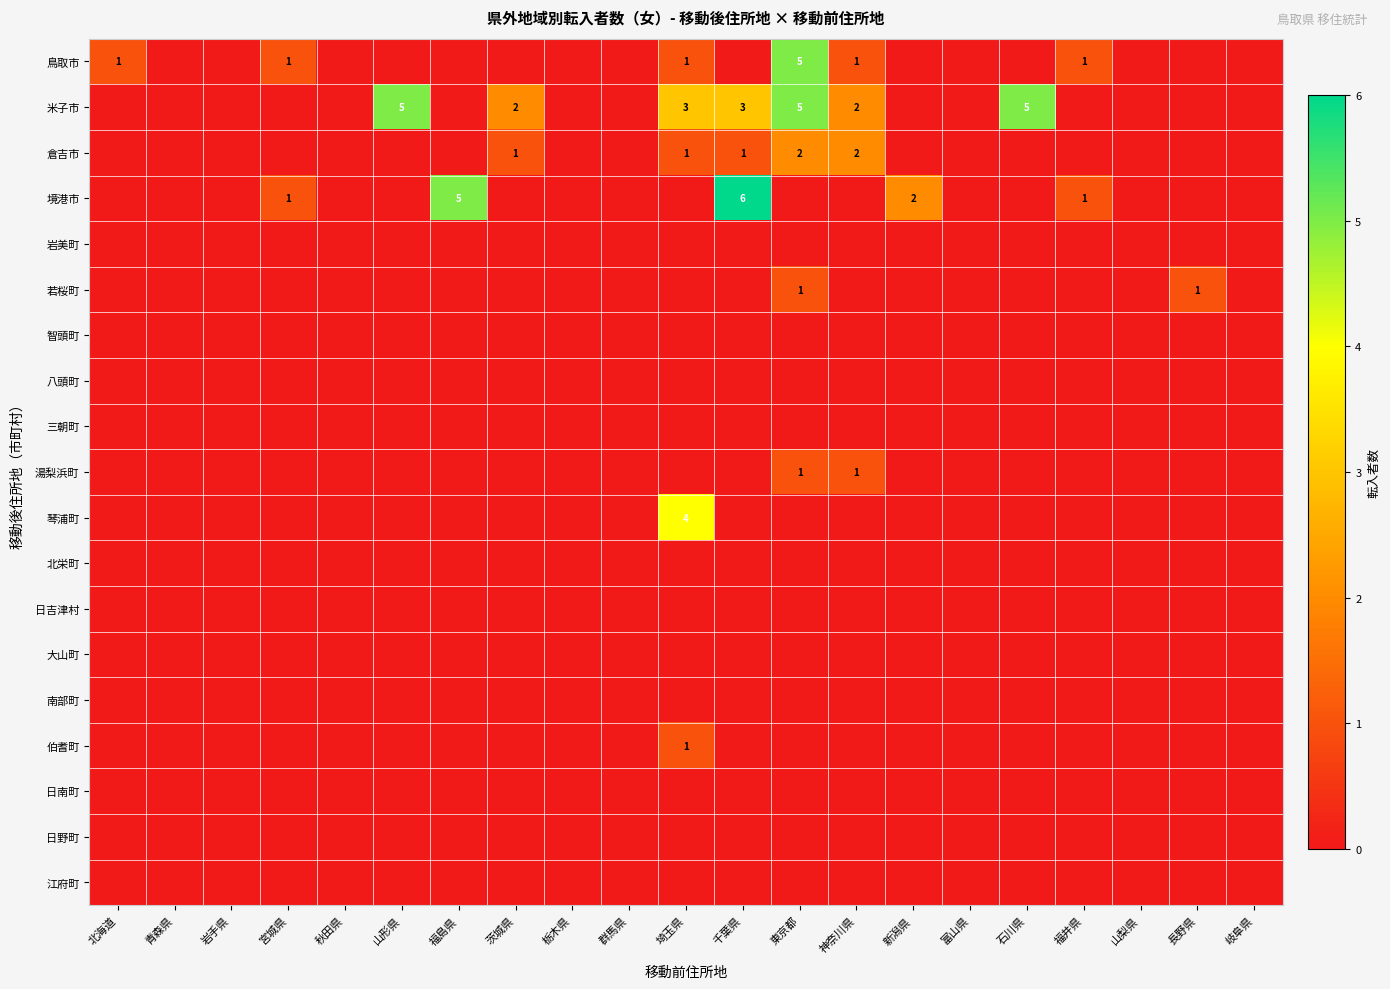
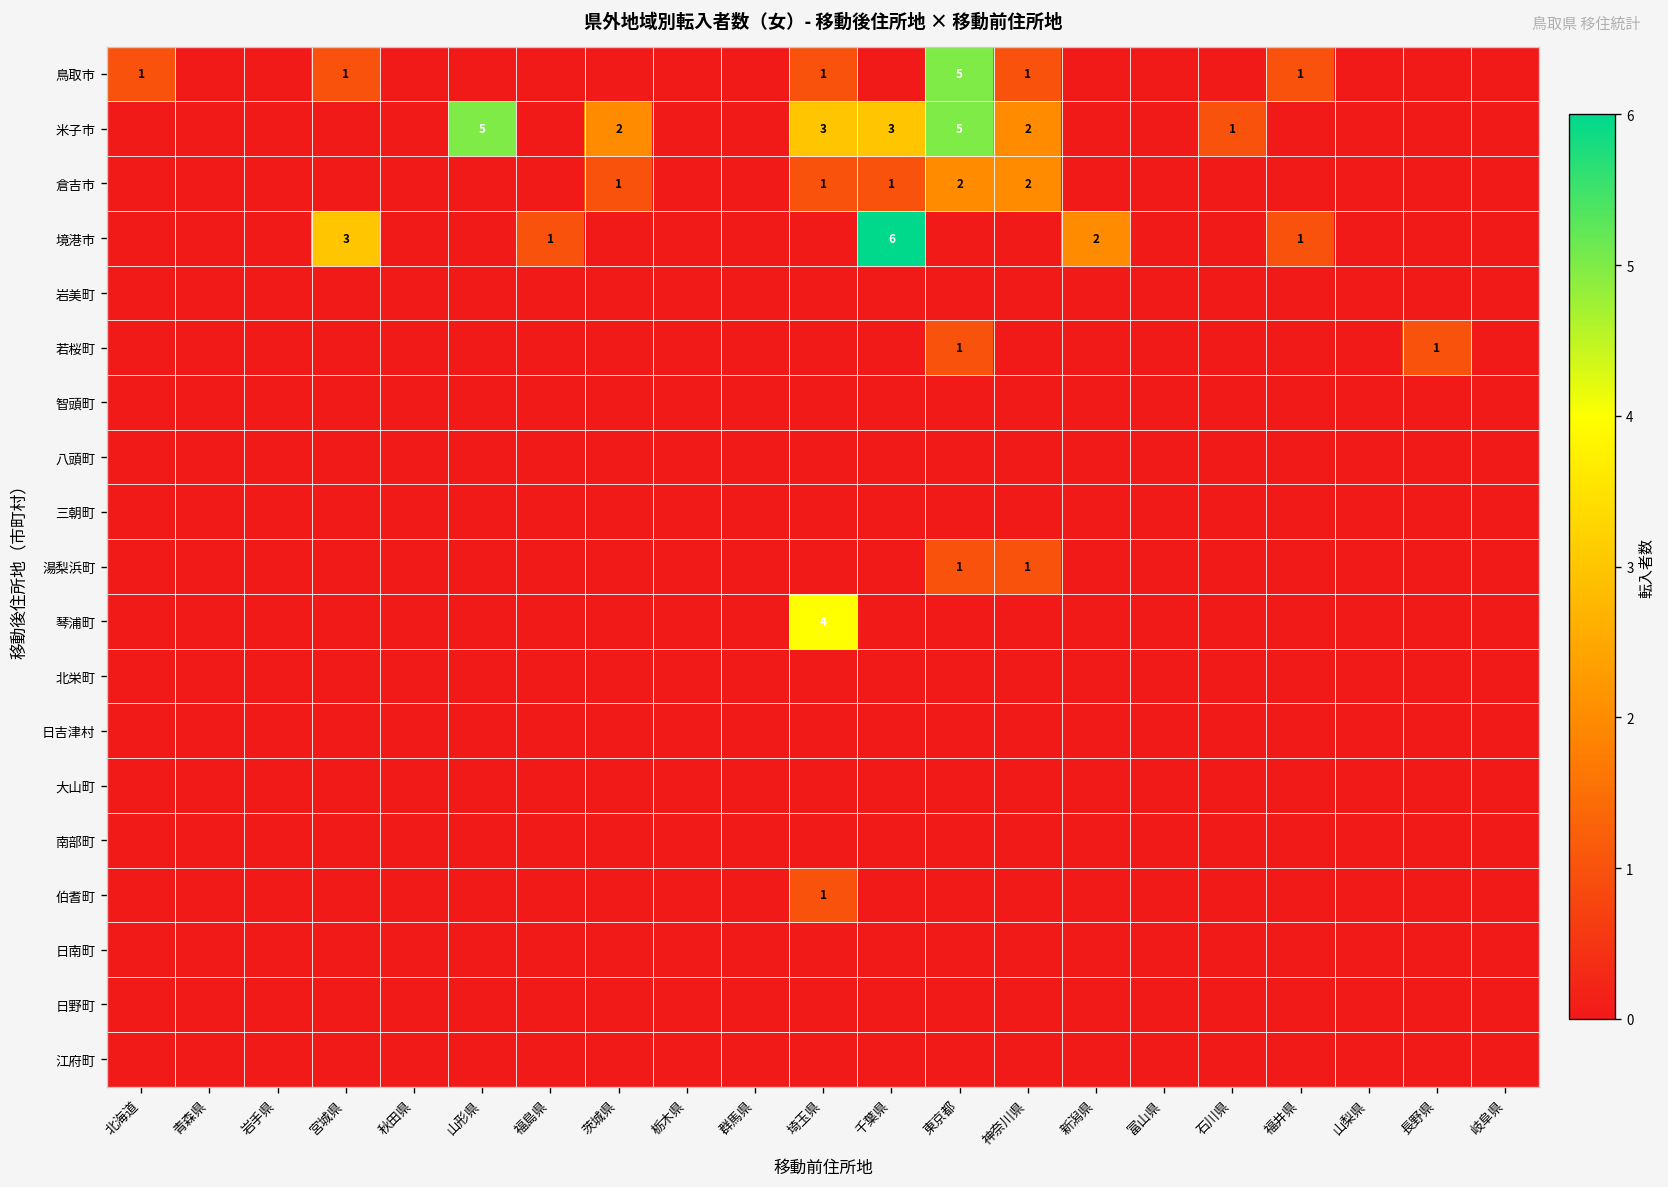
米子市, 石川県: 5 -> 1
境港市, 宮城県: 1 -> 3
境港市, 福島県: 5 -> 1
